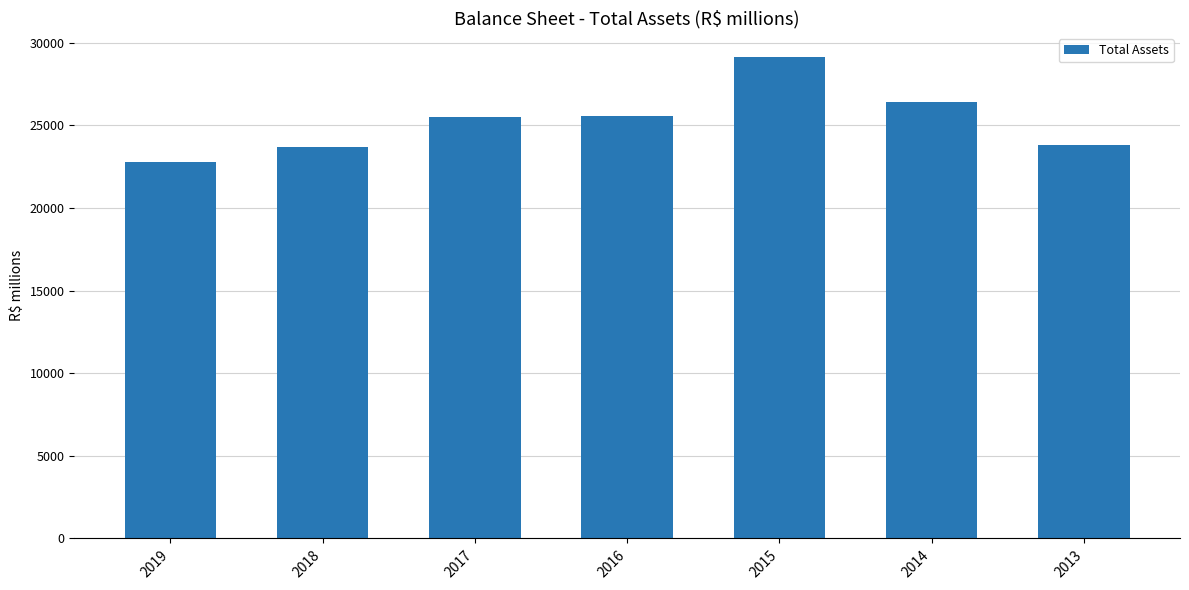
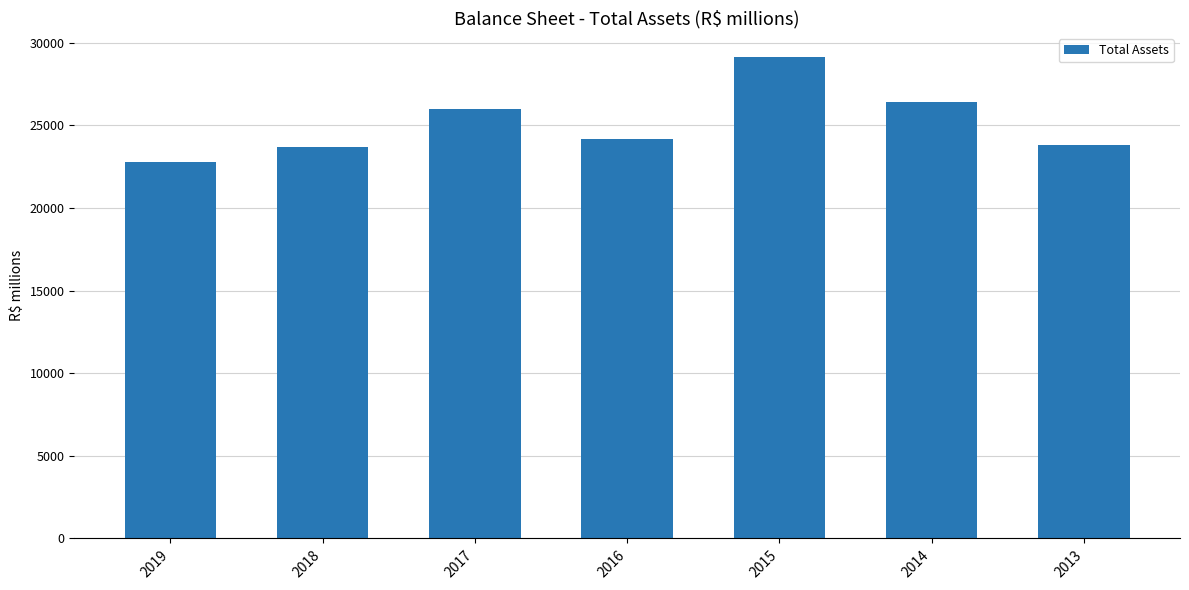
2017: 25500 -> 26000
2016: 25600 -> 24200
